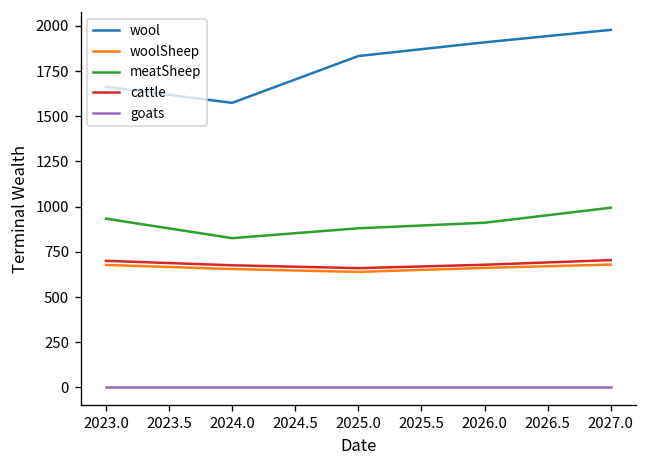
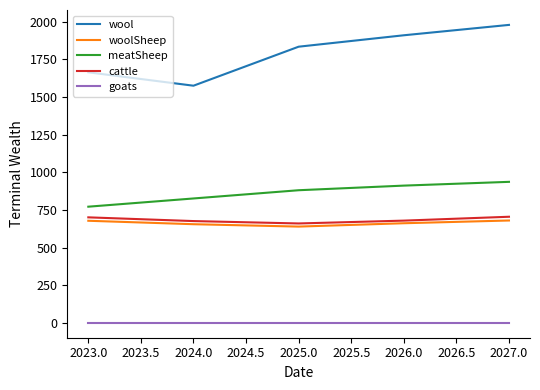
meatSheep, 2023.0: 930 -> 770
meatSheep, 2027.0: 990 -> 940
